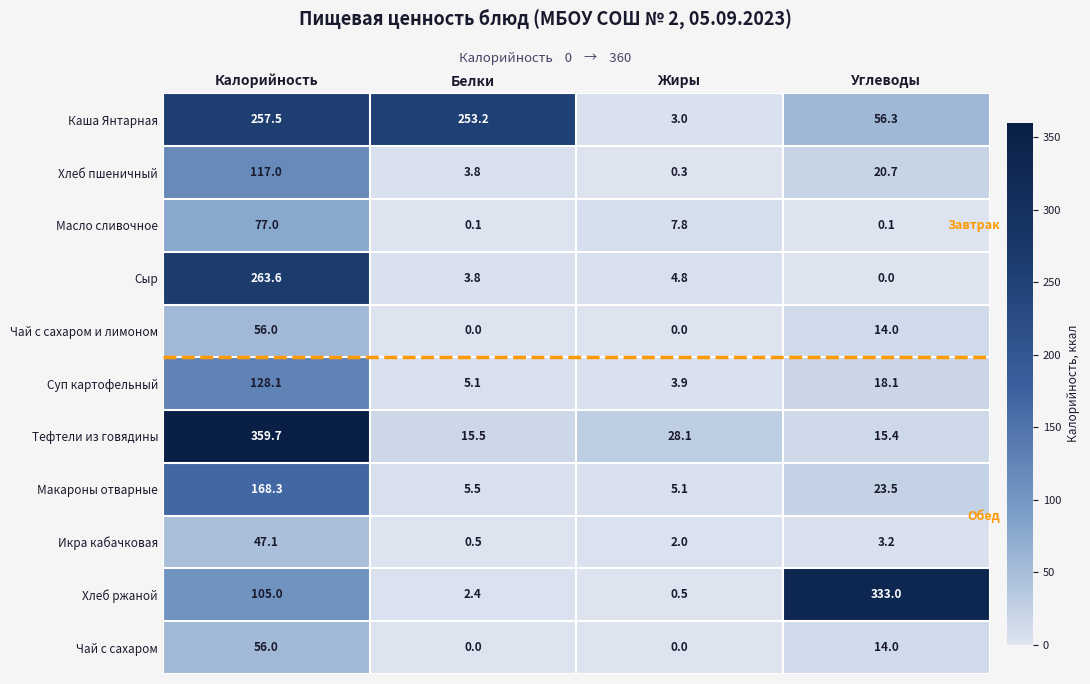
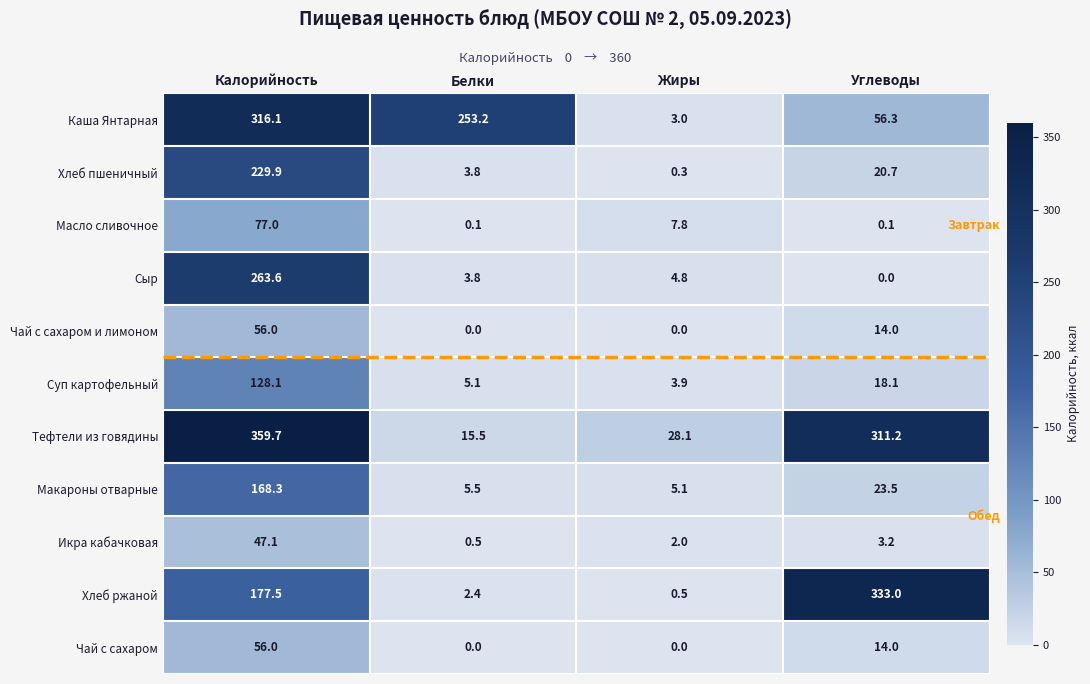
Каша Янтарная, Калорийность: 257.5 -> 316.1
Хлеб пшеничный, Калорийность: 117.0 -> 229.9
Тефтели из говядины, Углеводы: 15.4 -> 311.2
Хлеб ржаной, Калорийность: 105.0 -> 177.5
